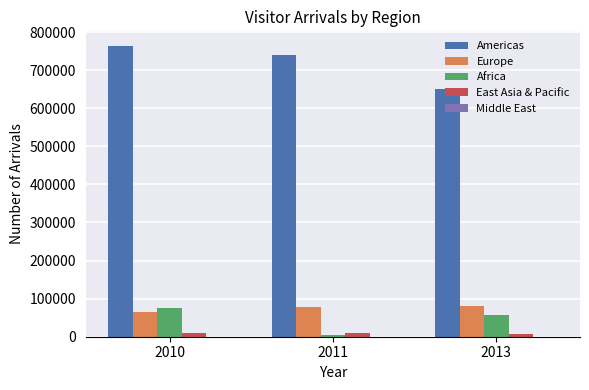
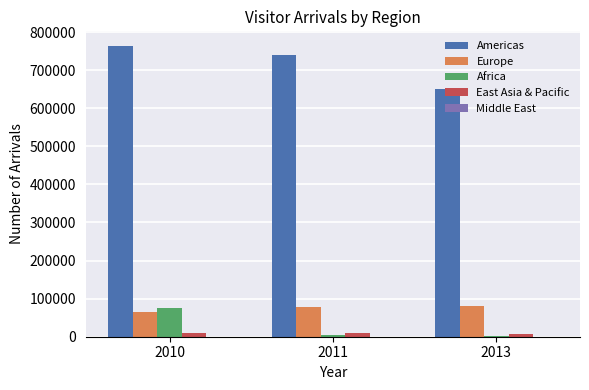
Africa, 2013: 60000 -> 0
